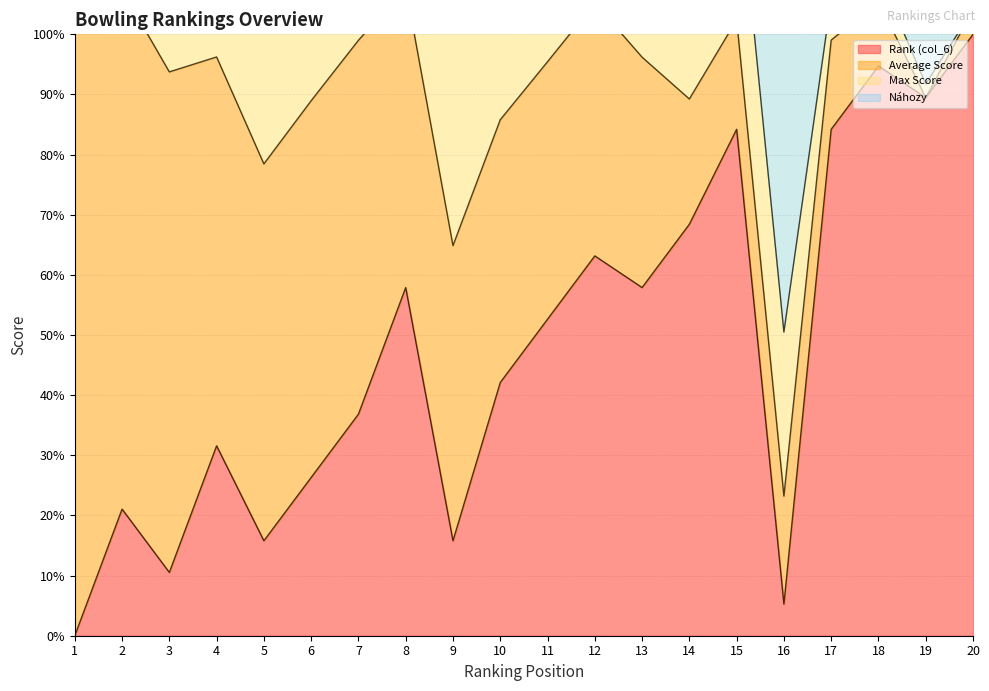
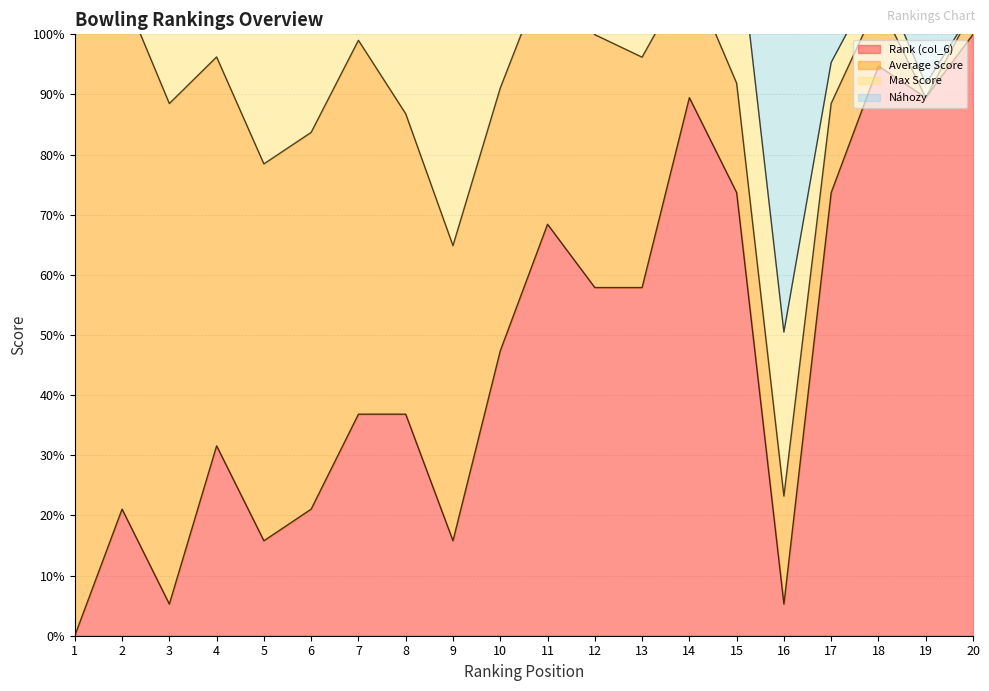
Rank (col_6), 3: 11% -> 5%
Rank (col_6), 6: 26% -> 21%
Rank (col_6), 8: 58% -> 37%
Rank (col_6), 10: 42% -> 47%
Rank (col_6), 11: 53% -> 68%
Rank (col_6), 12: 63% -> 58%
Rank (col_6), 14: 68% -> 89%
Rank (col_6), 15: 84% -> 74%
Rank (col_6), 17: 84% -> 74%
